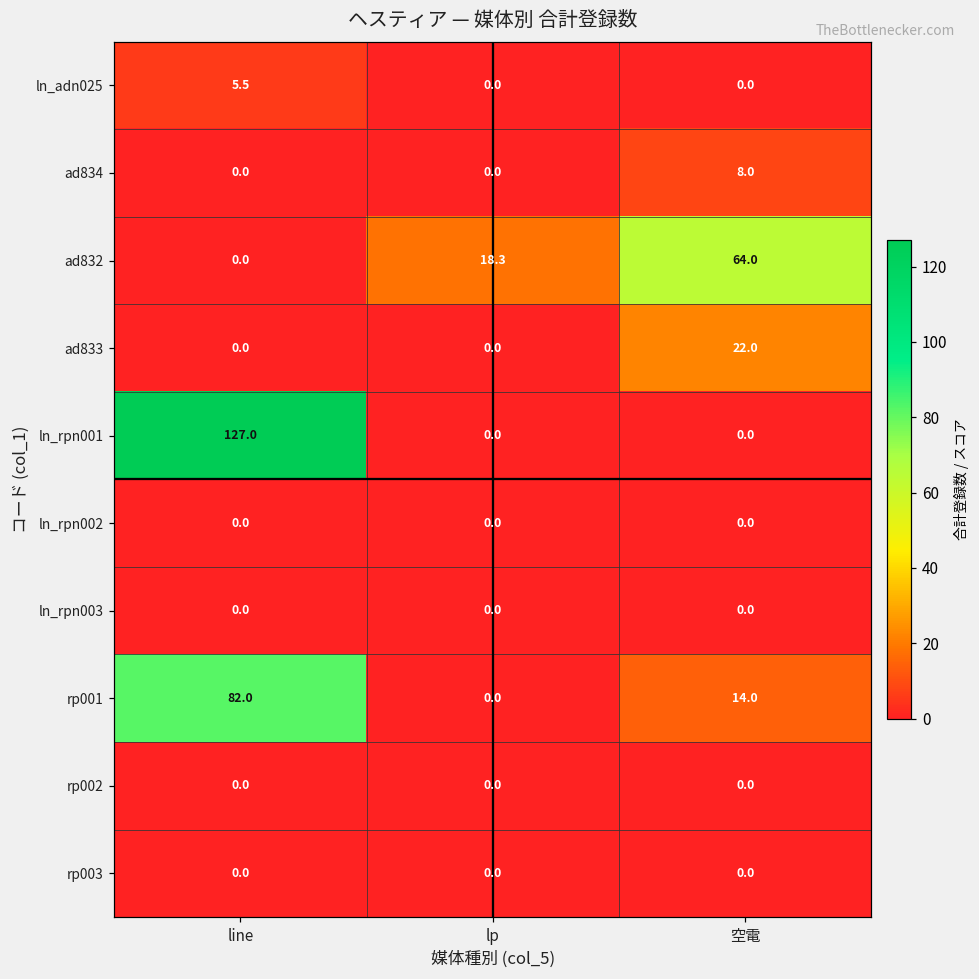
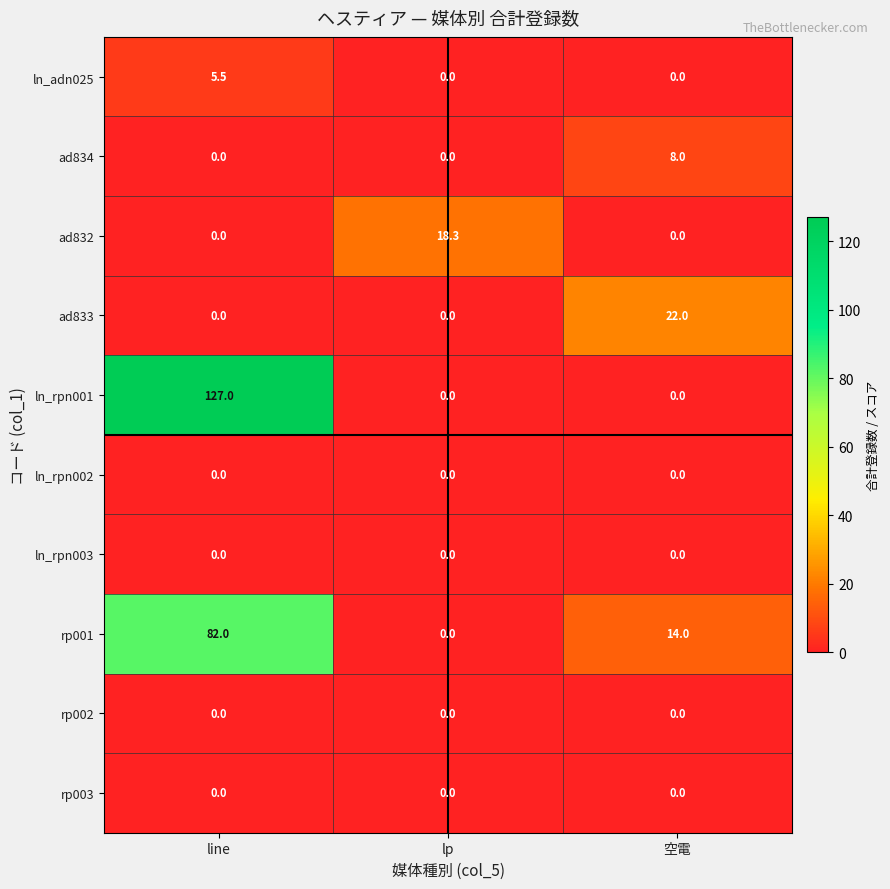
ad832, 空電: 64.0 -> 0.0
